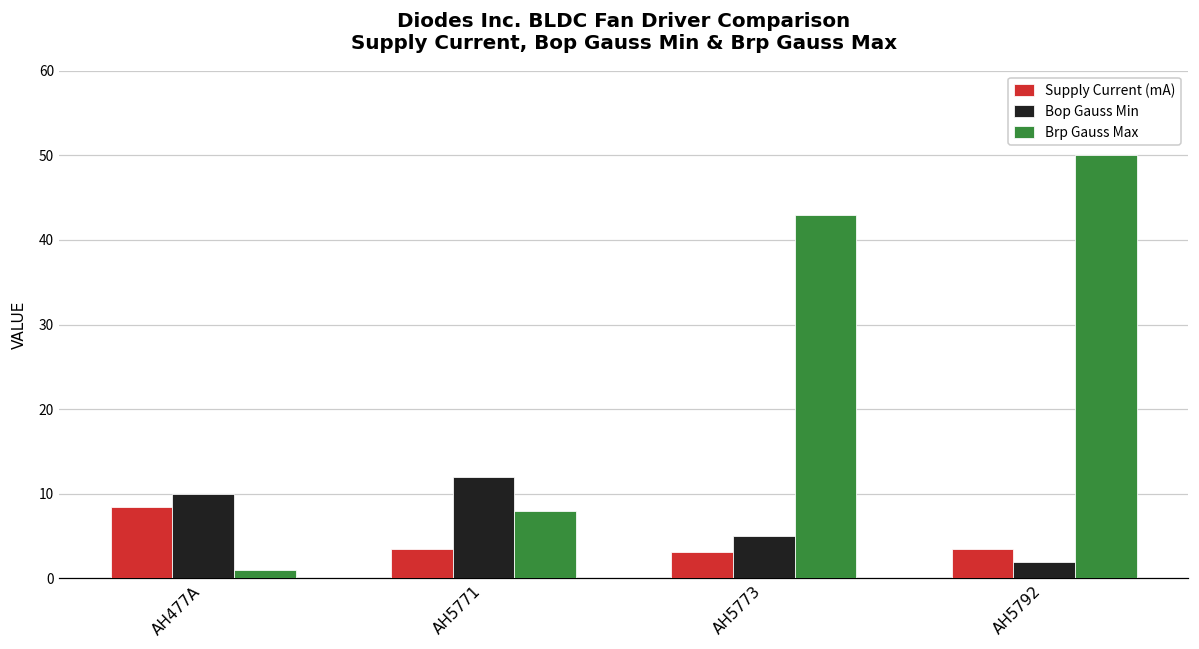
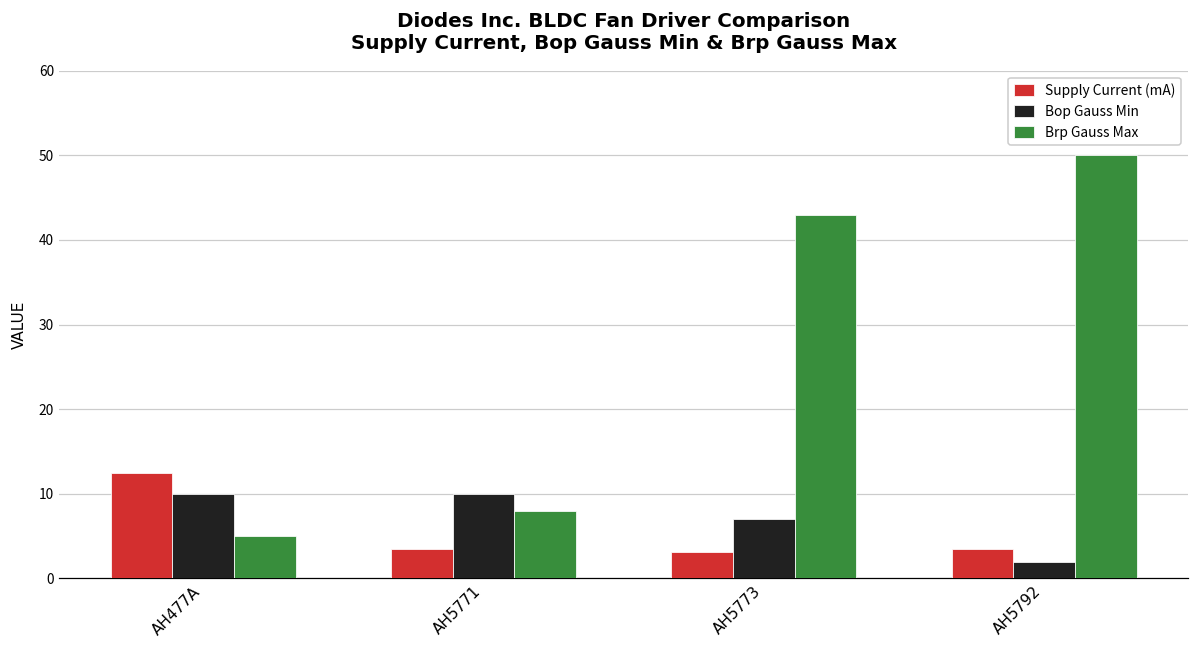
Supply Current (mA), AH477A: 8 -> 13
Brp Gauss Max, AH477A: 1 -> 5
Bop Gauss Min, AH5771: 12 -> 10
Bop Gauss Min, AH5773: 5 -> 7
